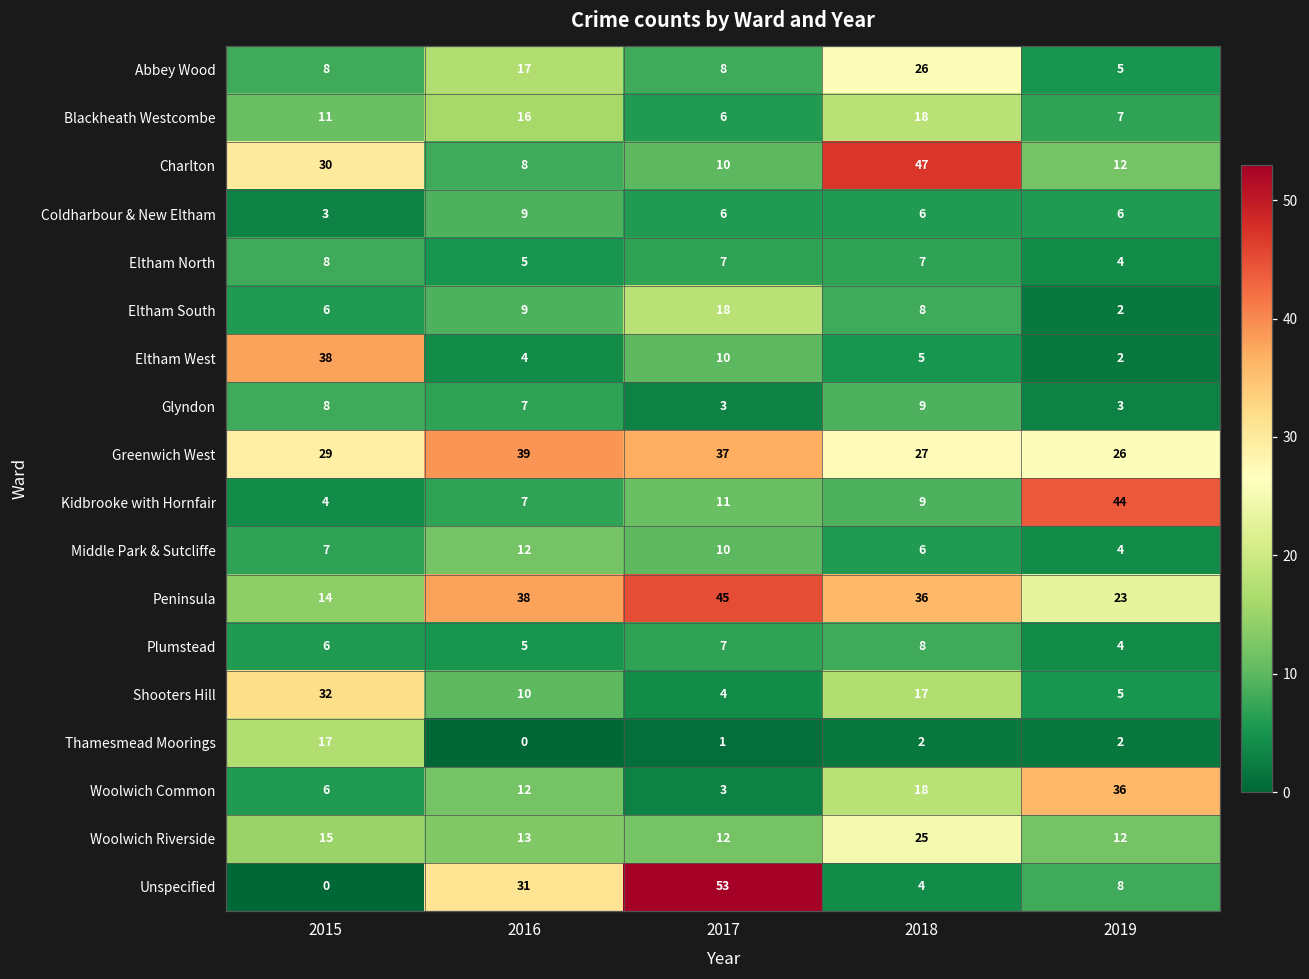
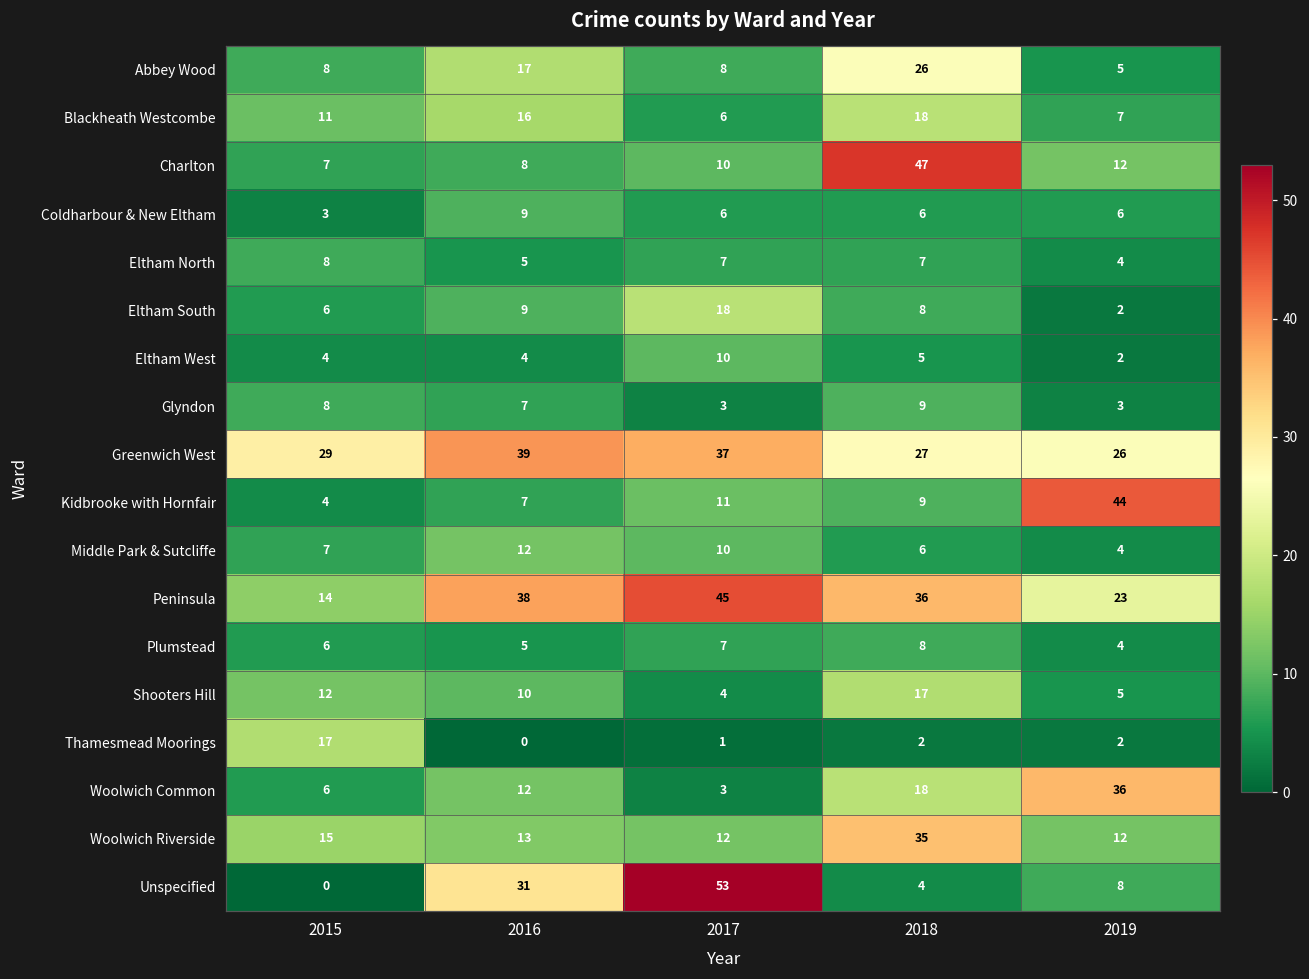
Charlton, 2015: 30 -> 7
Eltham West, 2015: 38 -> 4
Shooters Hill, 2015: 32 -> 12
Woolwich Riverside, 2018: 25 -> 35
